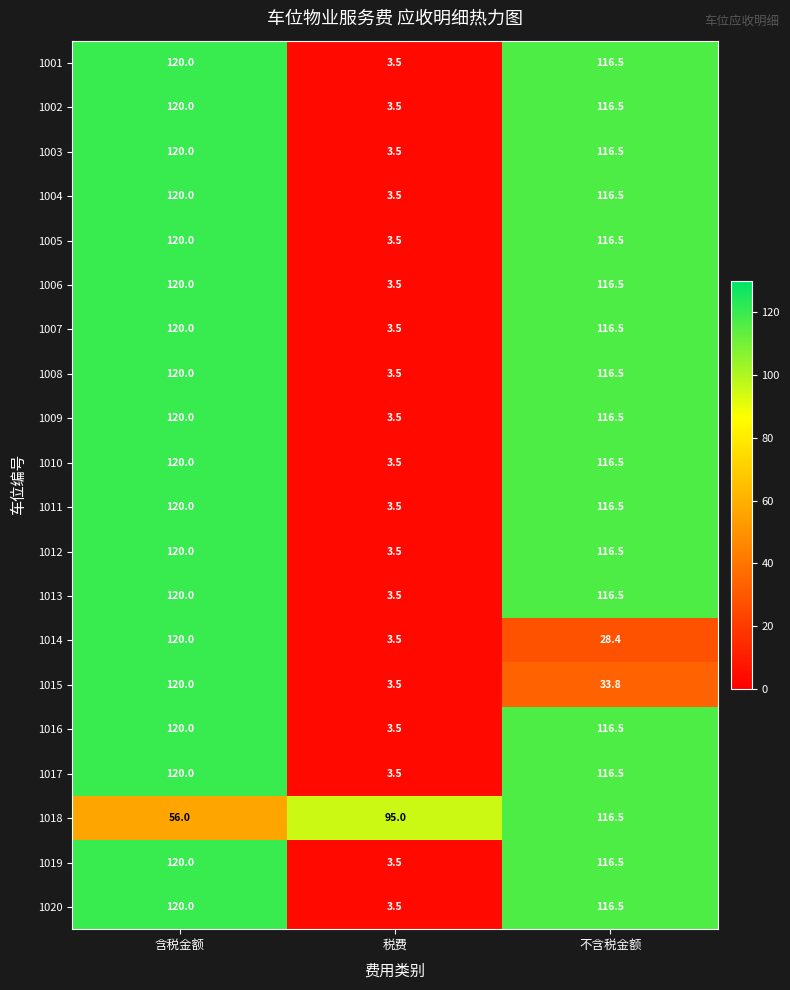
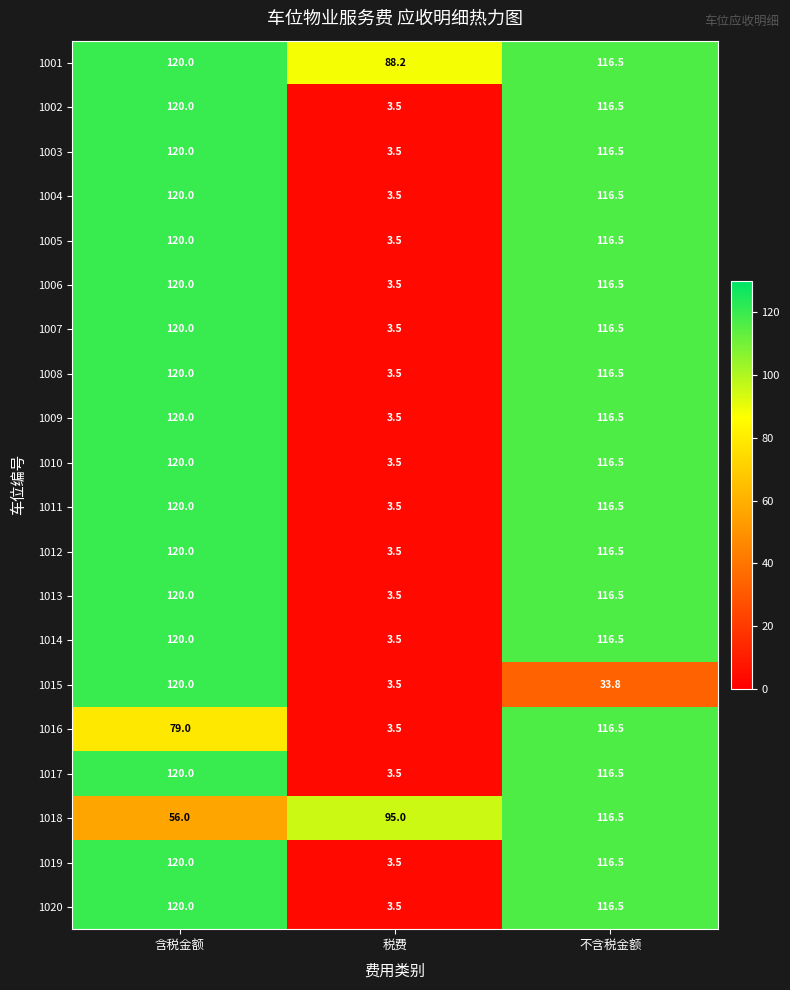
1001, 税费: 3.5 -> 88.2
1014, 不含税金额: 28.4 -> 116.5
1016, 含税金额: 120.0 -> 79.0
